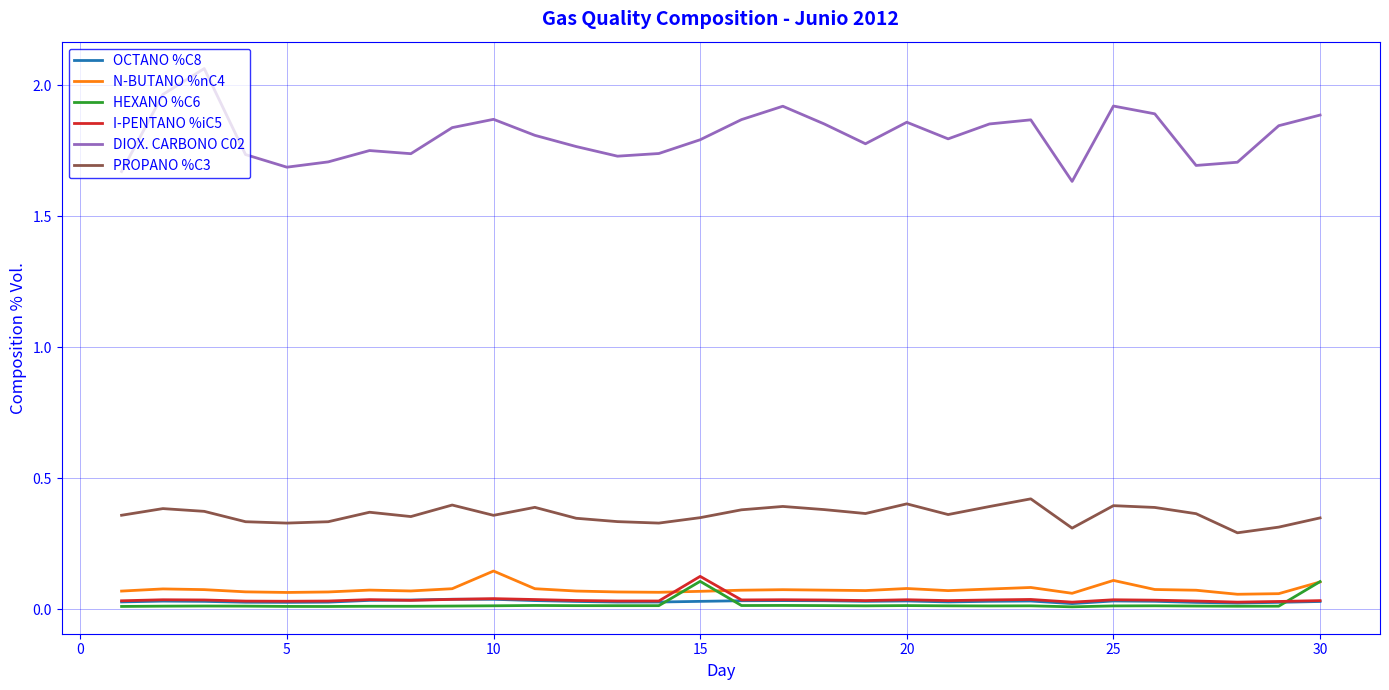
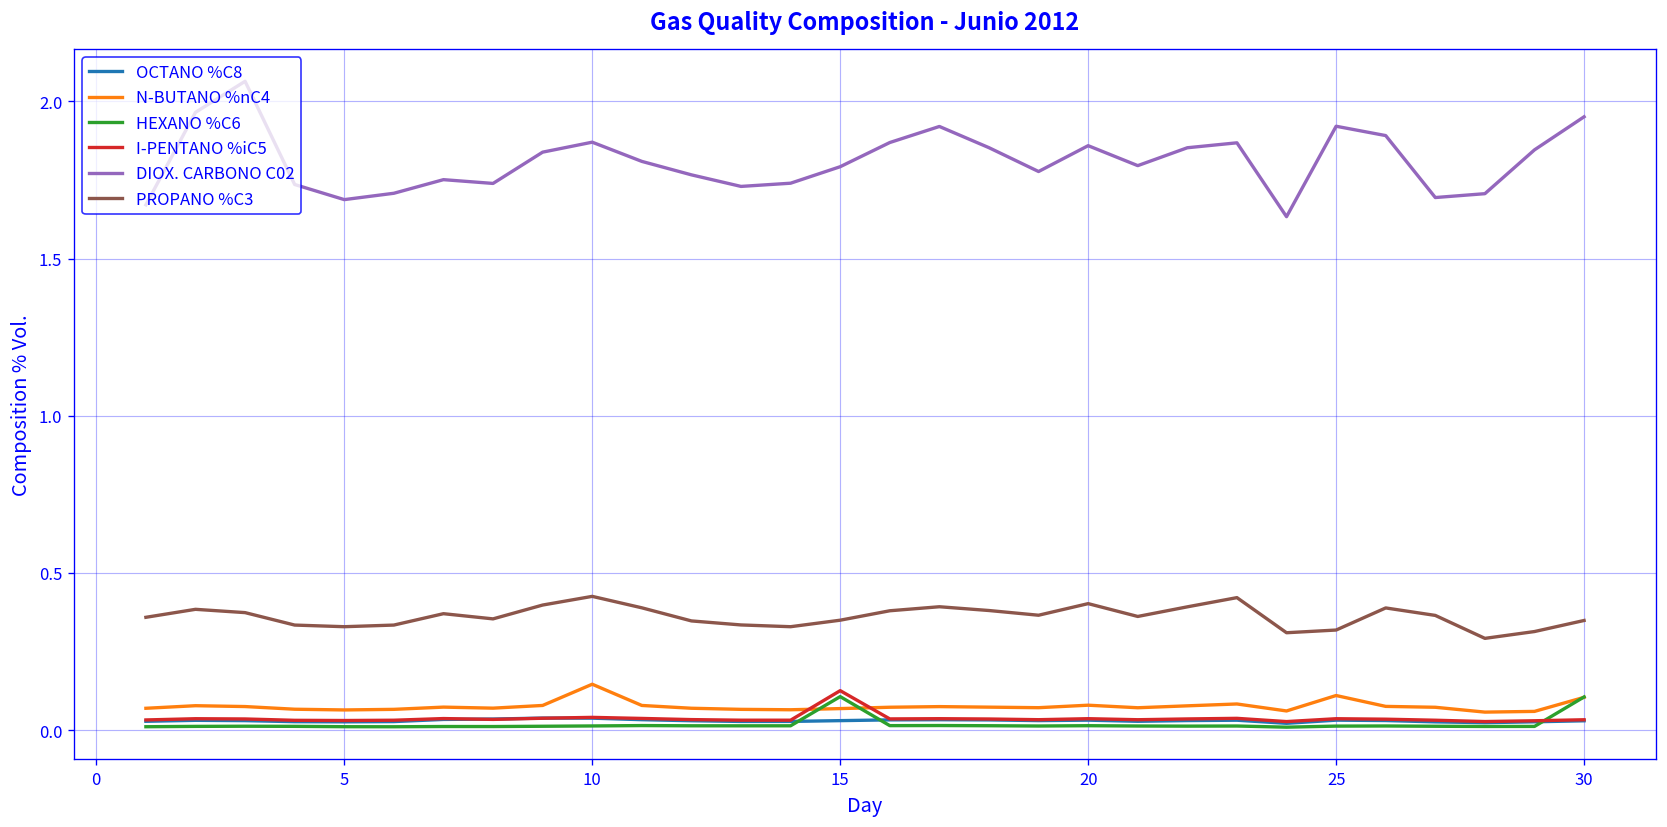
PROPANO %C3, 10: 0.36 -> 0.43
PROPANO %C3, 25: 0.40 -> 0.32
DIOX. CARBONO C02, 30: 1.89 -> 1.95
